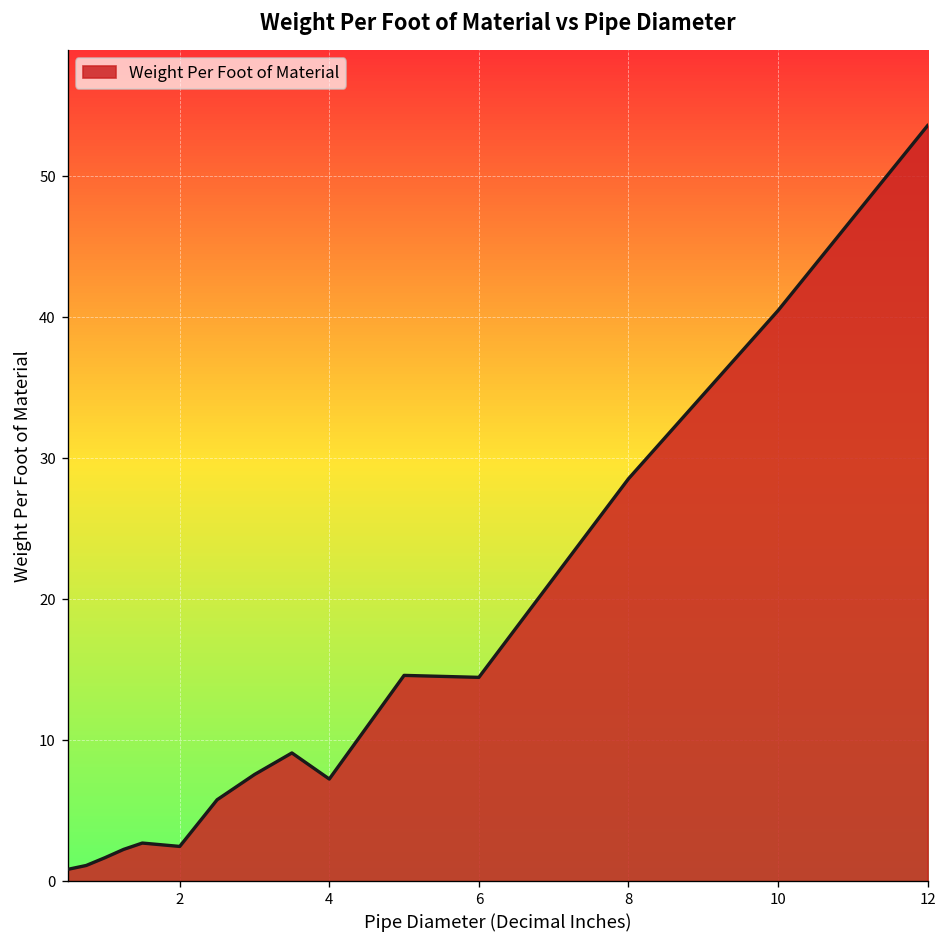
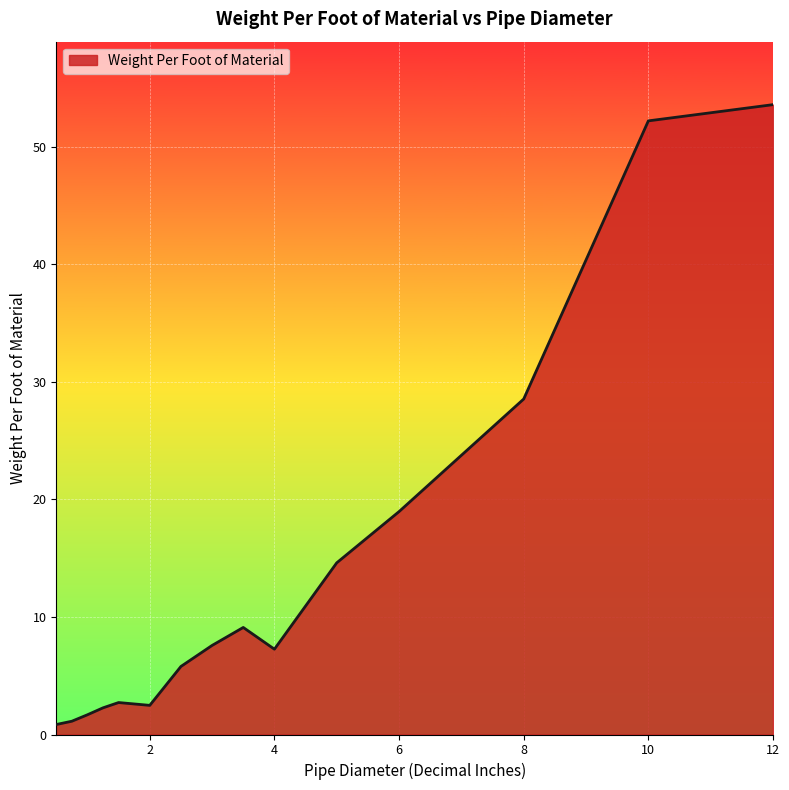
6: 14.5 -> 19.0
10: 40.5 -> 52.2
